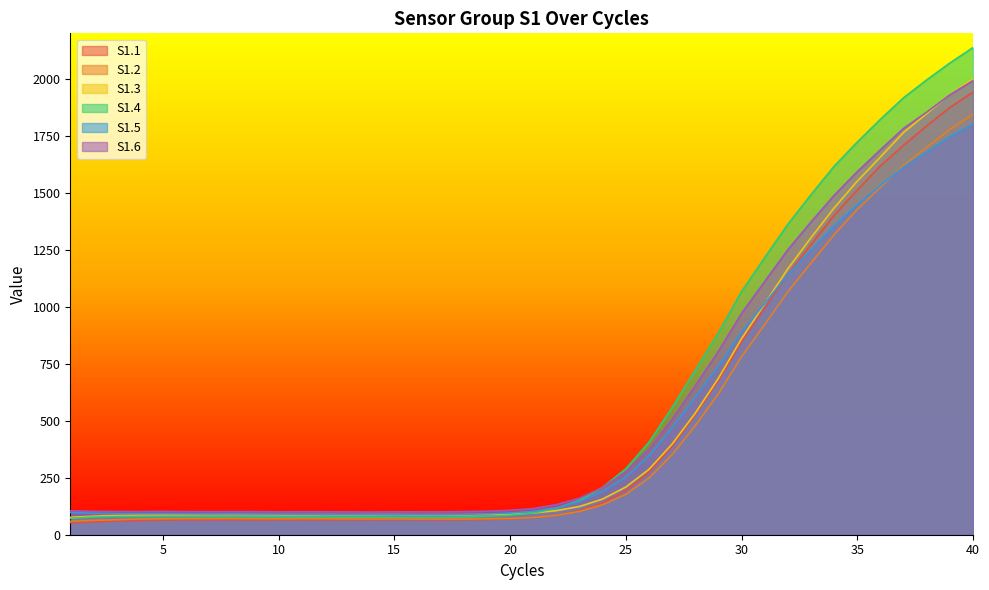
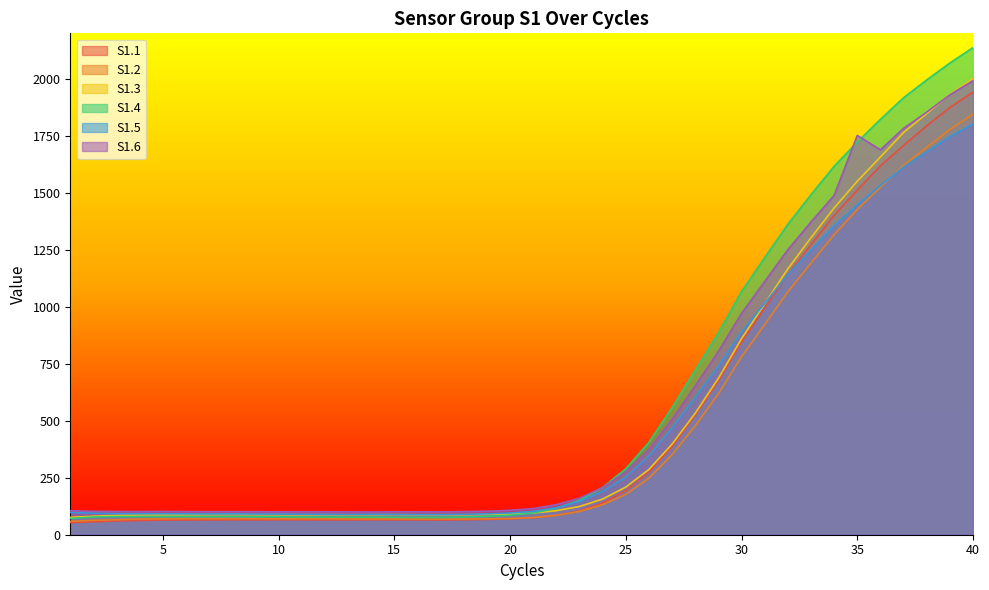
S1.6, 35: 1590 -> 1750
